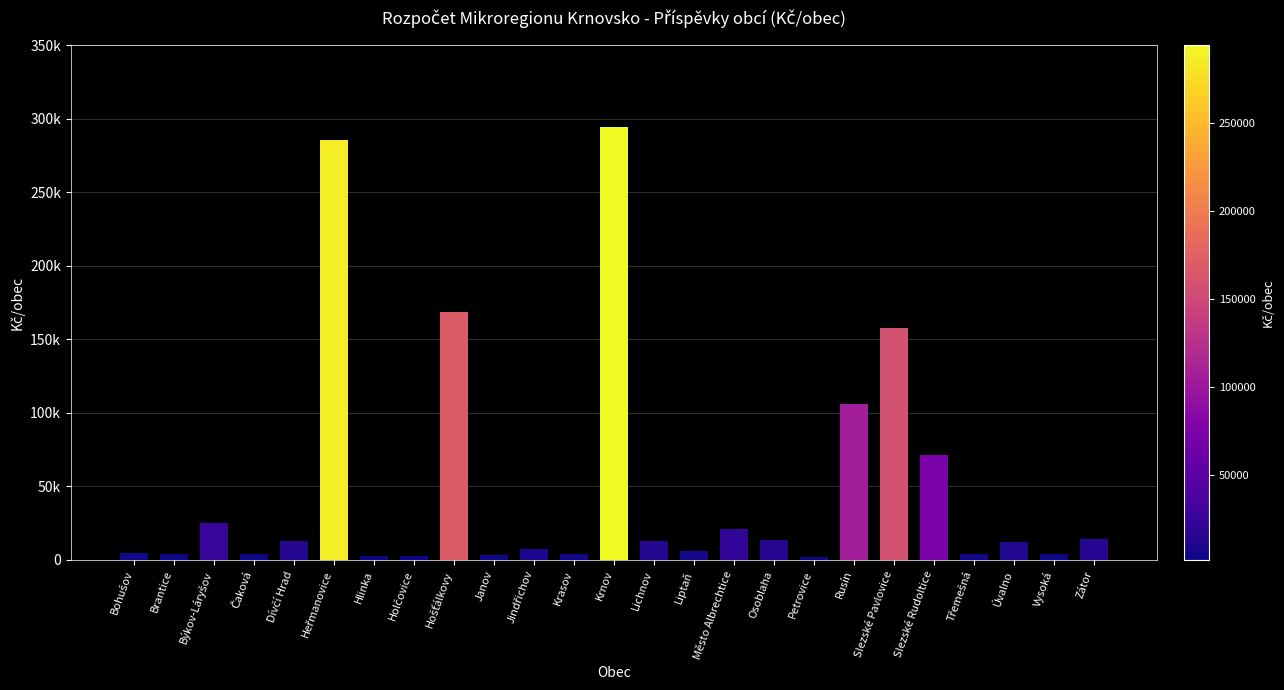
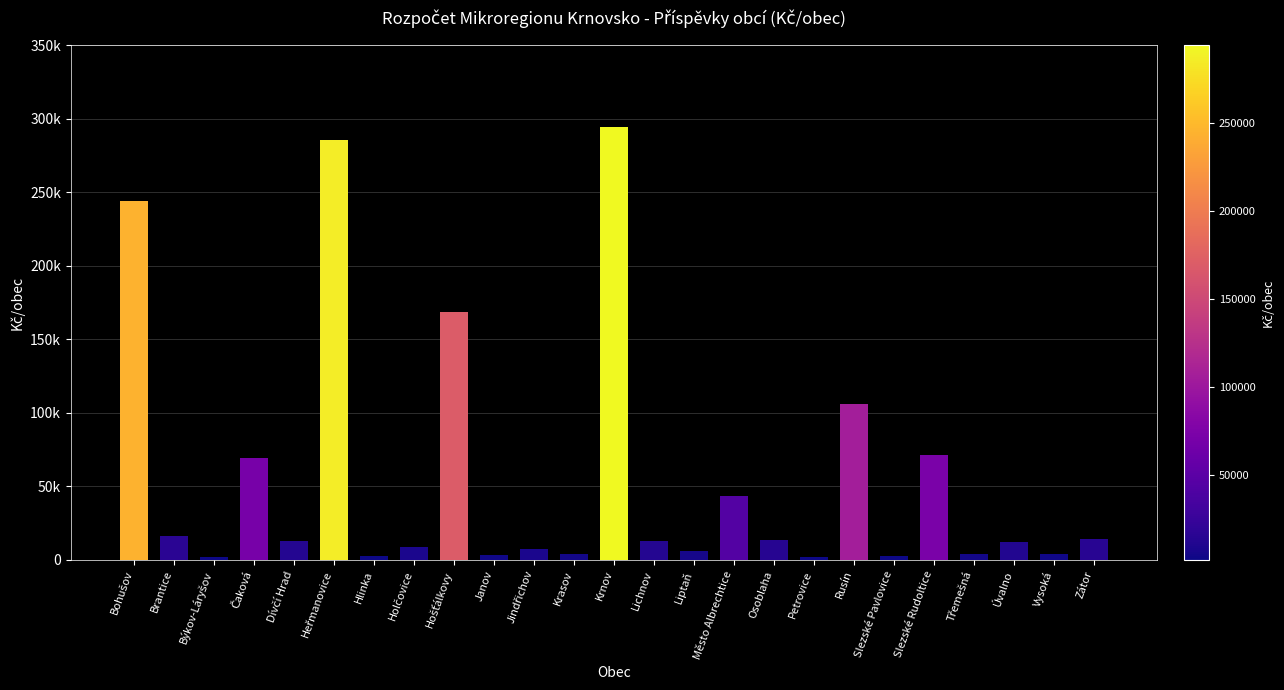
Bohušov: 5000 -> 244000
Brantice: 4000 -> 16000
Býkov-Láryšov: 25000 -> 2000
Čaková: 4000 -> 69000
Holčovice: 3000 -> 8000
Město Albrechtice: 21000 -> 43000
Slezské Pavlovice: 158000 -> 3000
